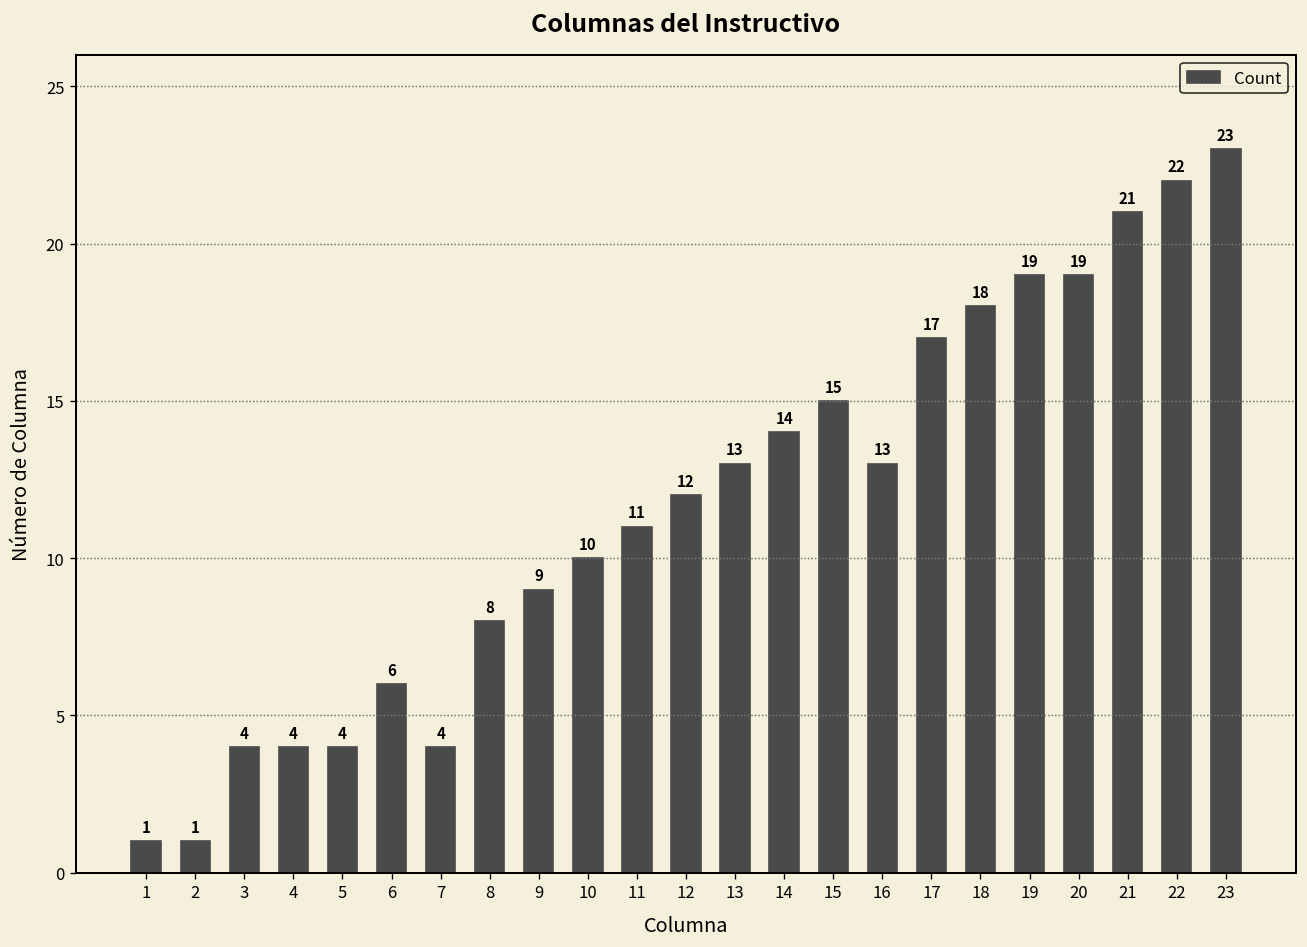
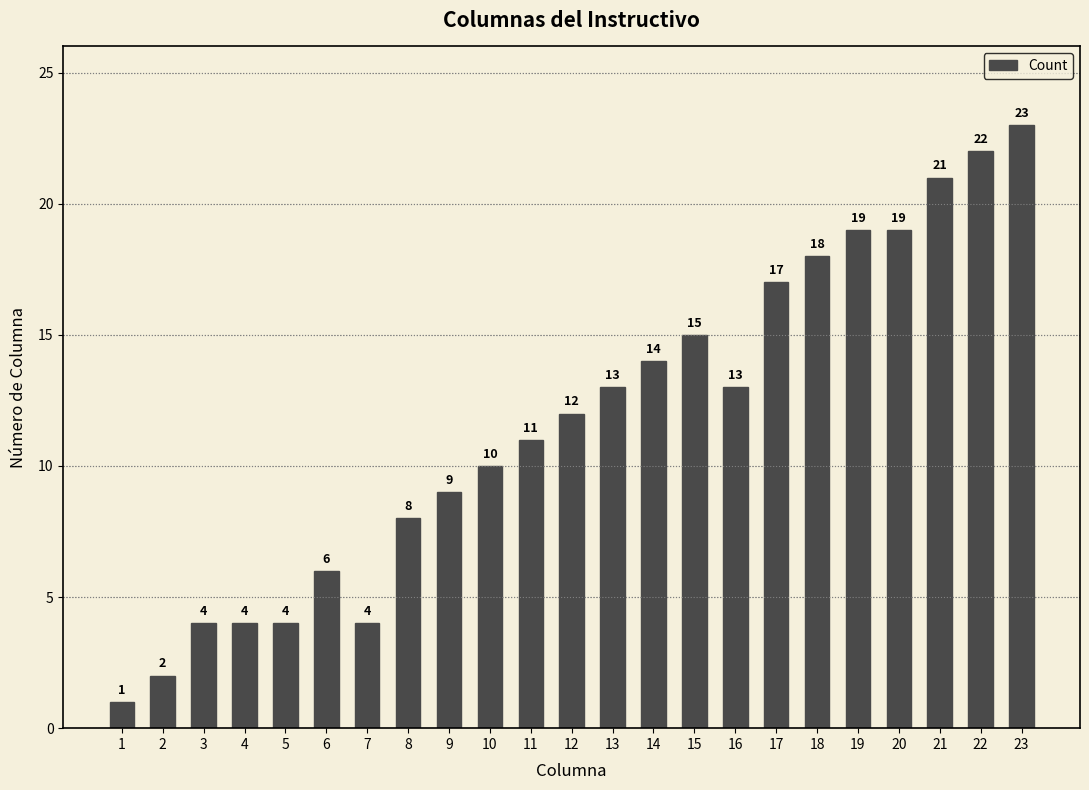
2: 1 -> 2
